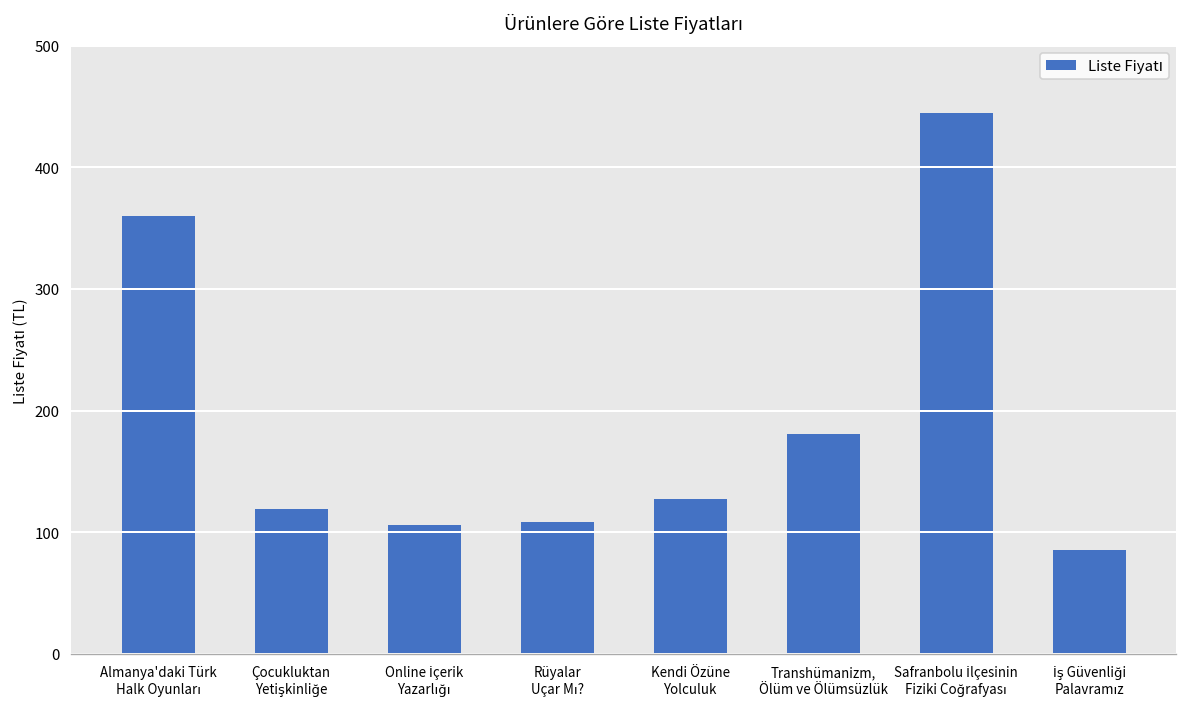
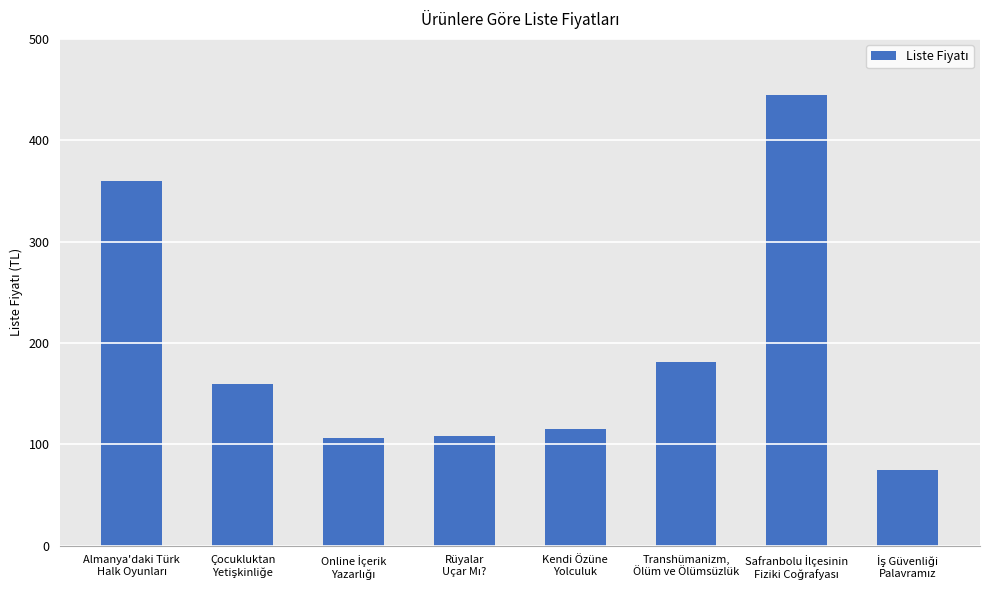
Çocukluktan Yetişkinliğe: 119 -> 160
Kendi Özüne Yolculuk: 127 -> 115
İş Güvenliği Palavramız: 85 -> 75
